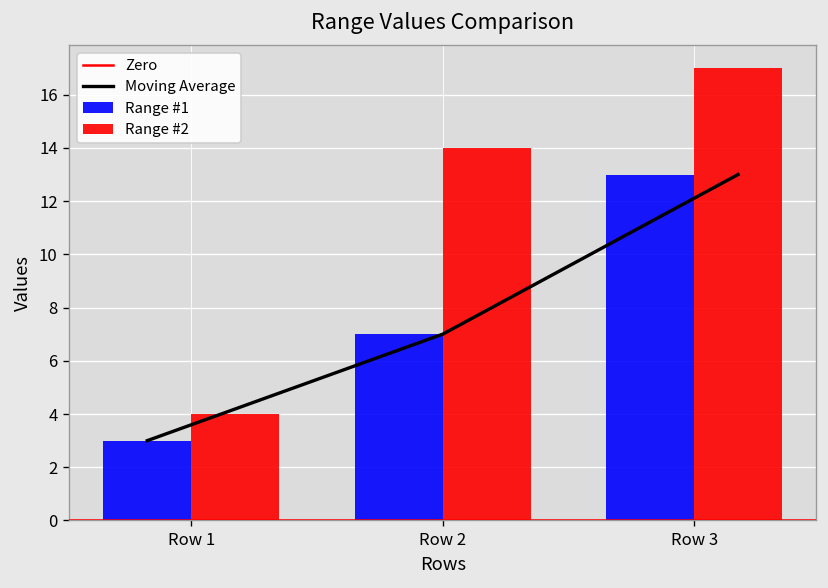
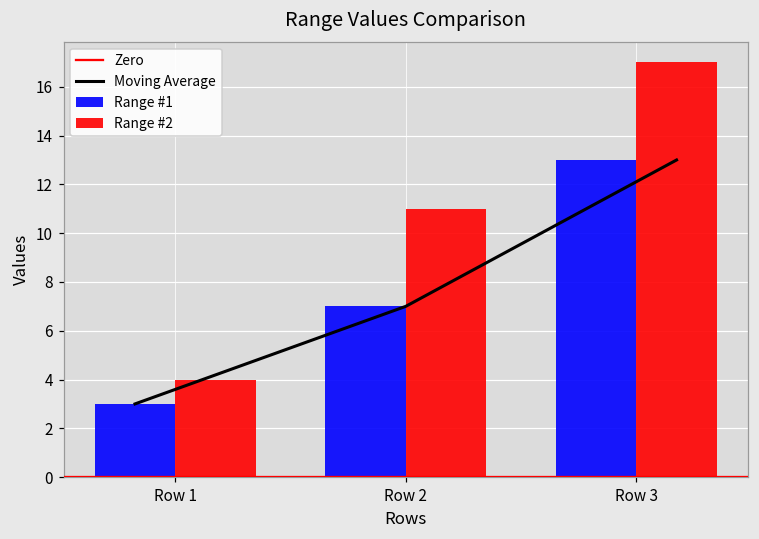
Range #2, Row 2: 14 -> 11
